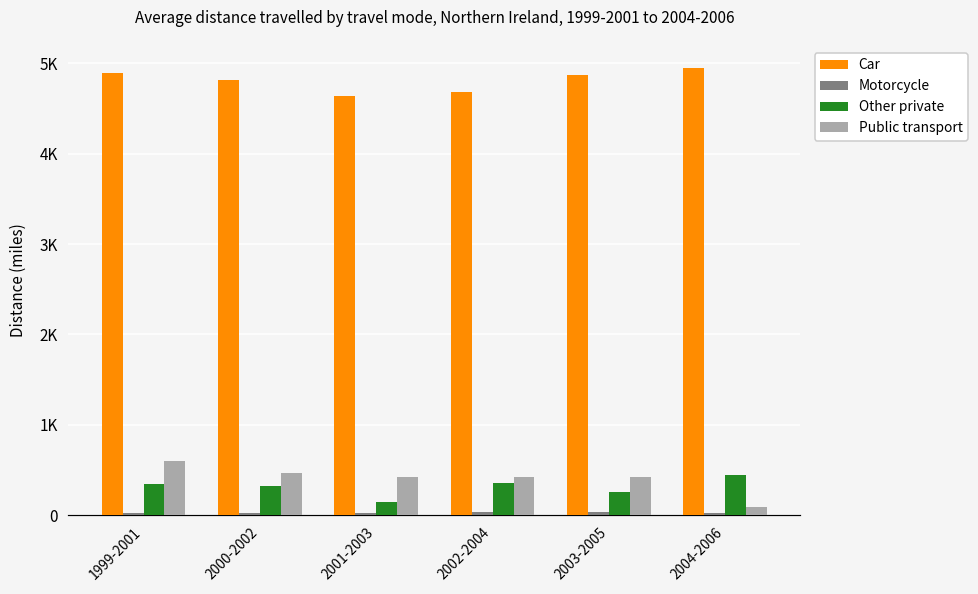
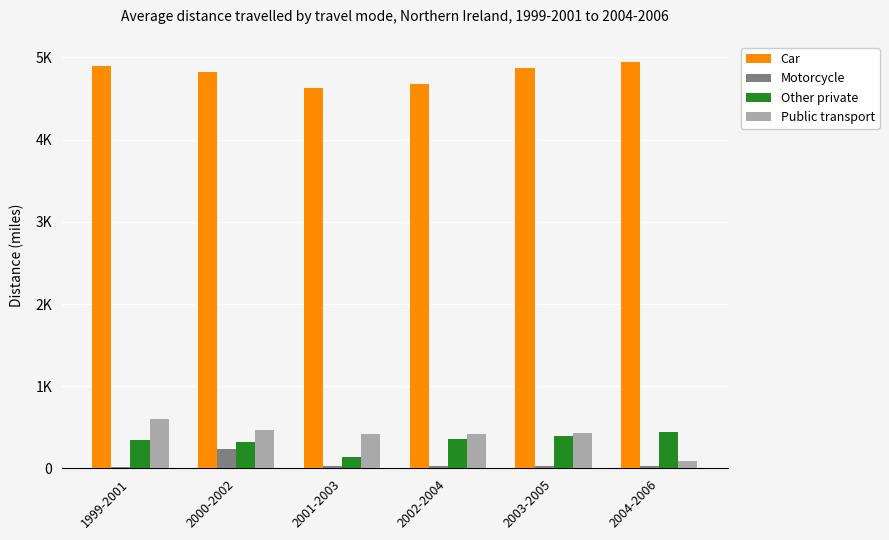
Motorcycle, 2000-2002: 0 -> 200
Other private, 2003-2005: 300 -> 400
